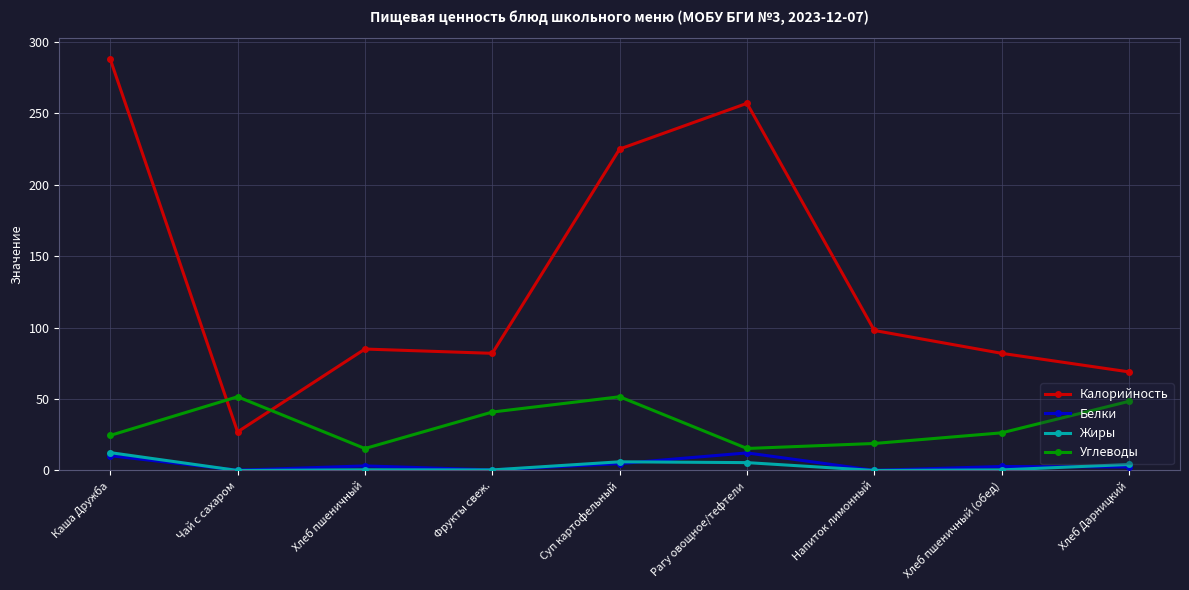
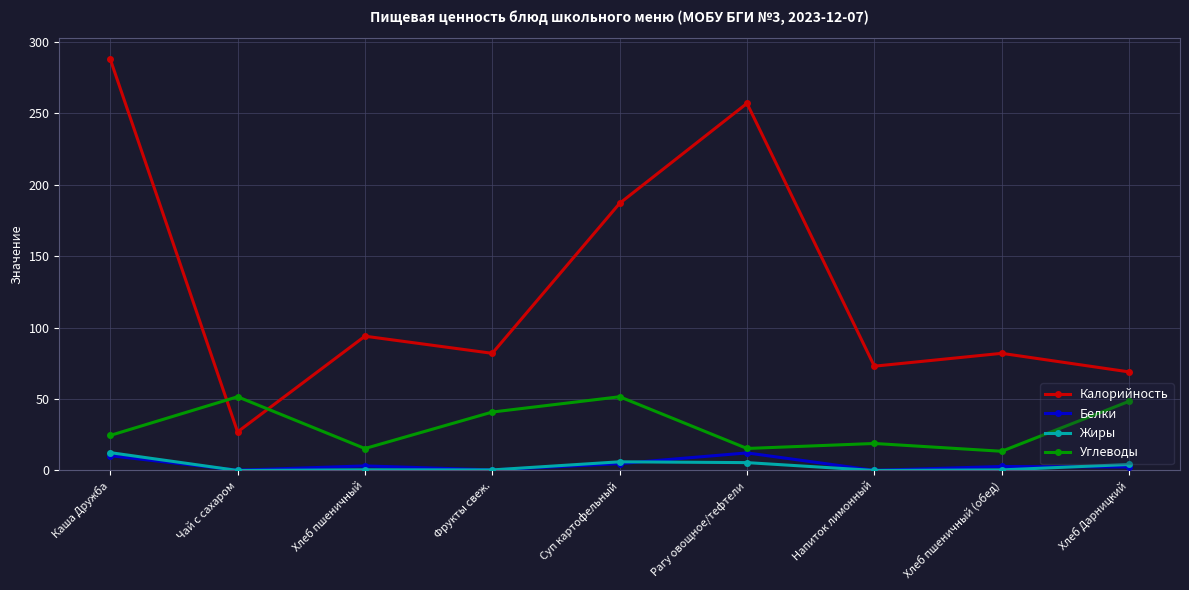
Калорийность, Хлеб пшеничный: 85 -> 94
Калорийность, Суп картофельный: 225 -> 187
Калорийность, Напиток лимонный: 98 -> 73
Углеводы, Хлеб пшеничный (обед): 26 -> 13
